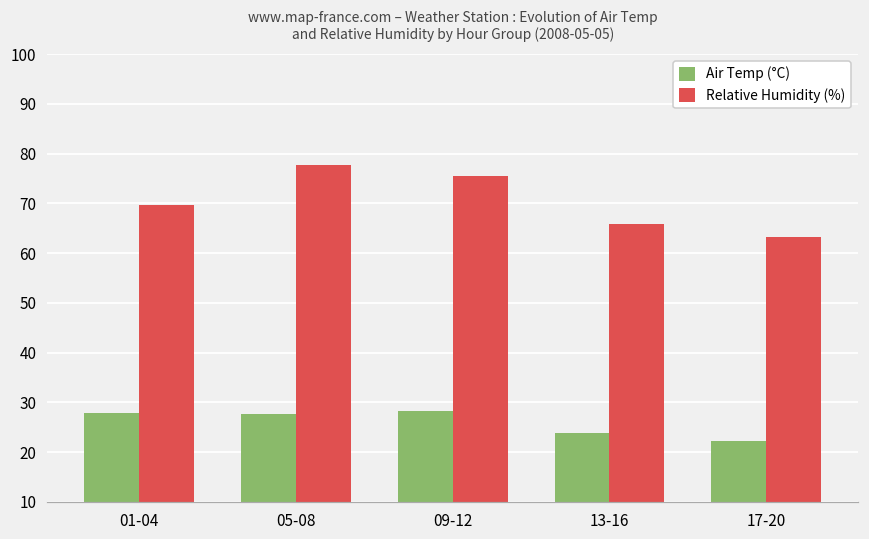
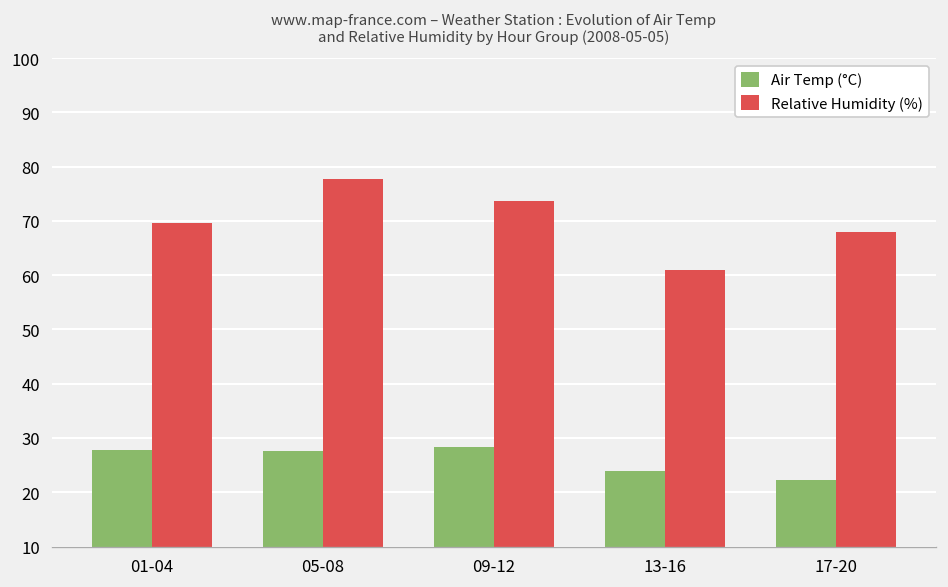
Relative Humidity (%), 09-12: 76 -> 74
Relative Humidity (%), 13-16: 66 -> 61
Relative Humidity (%), 17-20: 63 -> 68
